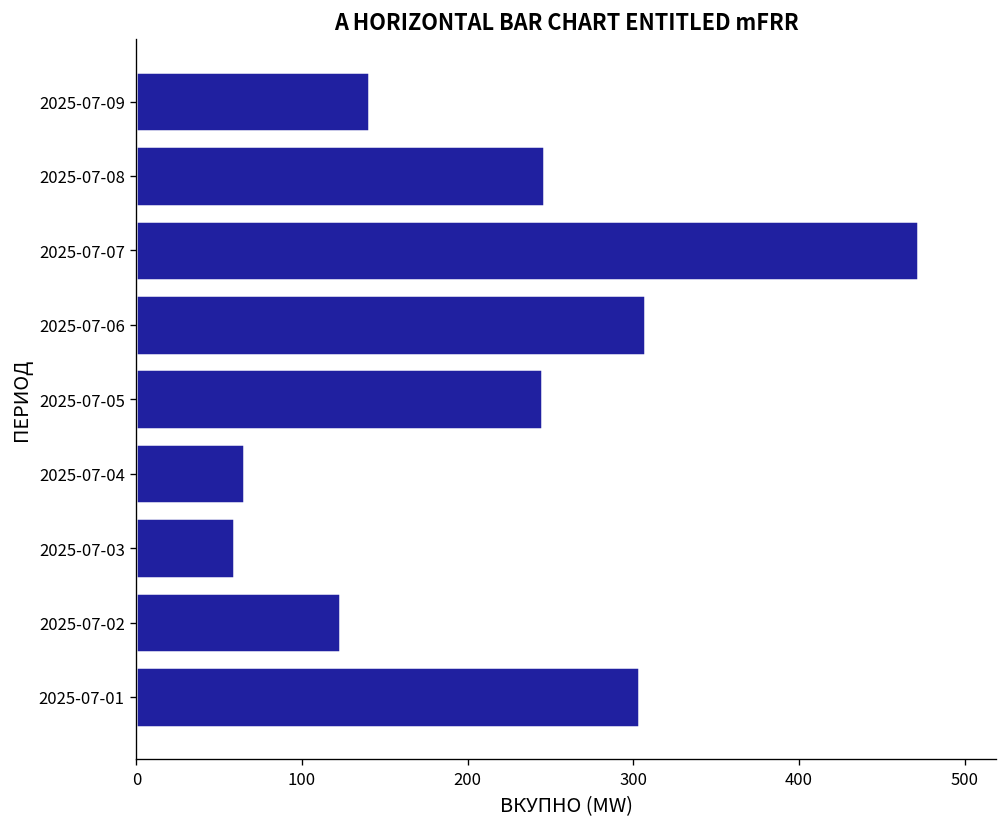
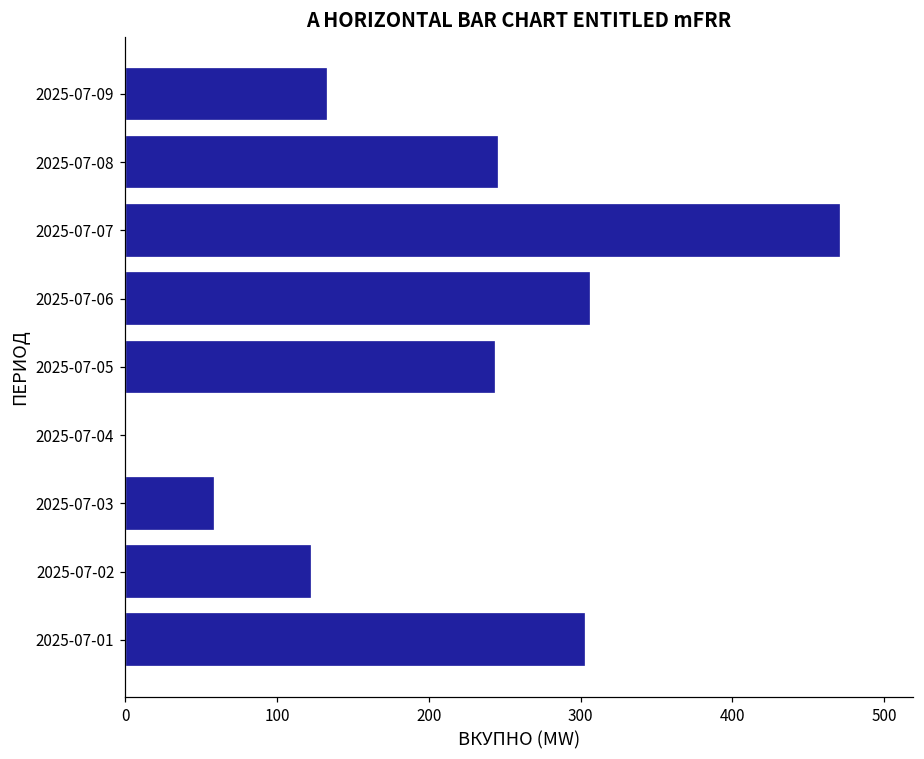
2025-07-09: 140 -> 134
2025-07-04: 65 -> 0
